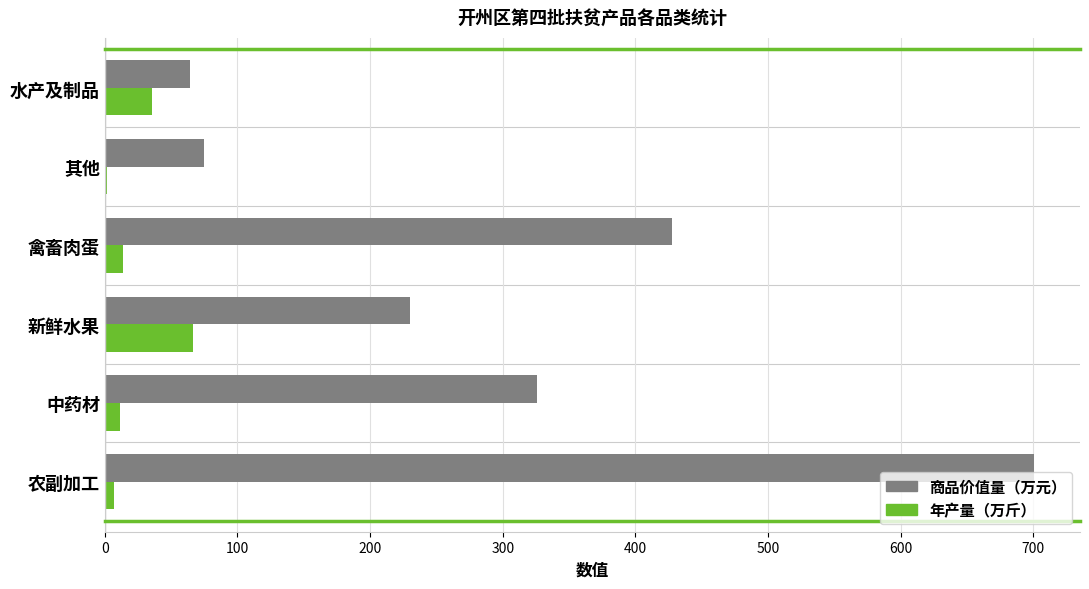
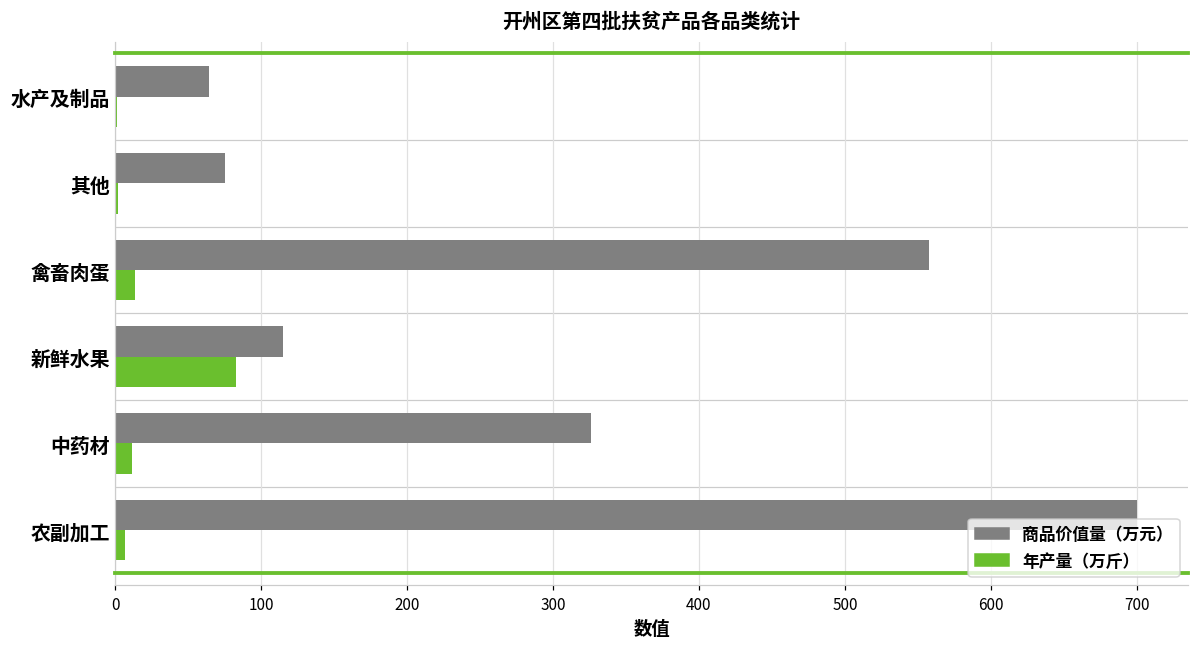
年产量（万斤）, 水产及制品: 36 -> 1
商品价值量（万元）, 禽畜肉蛋: 428 -> 558
商品价值量（万元）, 新鲜水果: 230 -> 115
年产量（万斤）, 新鲜水果: 67 -> 83
